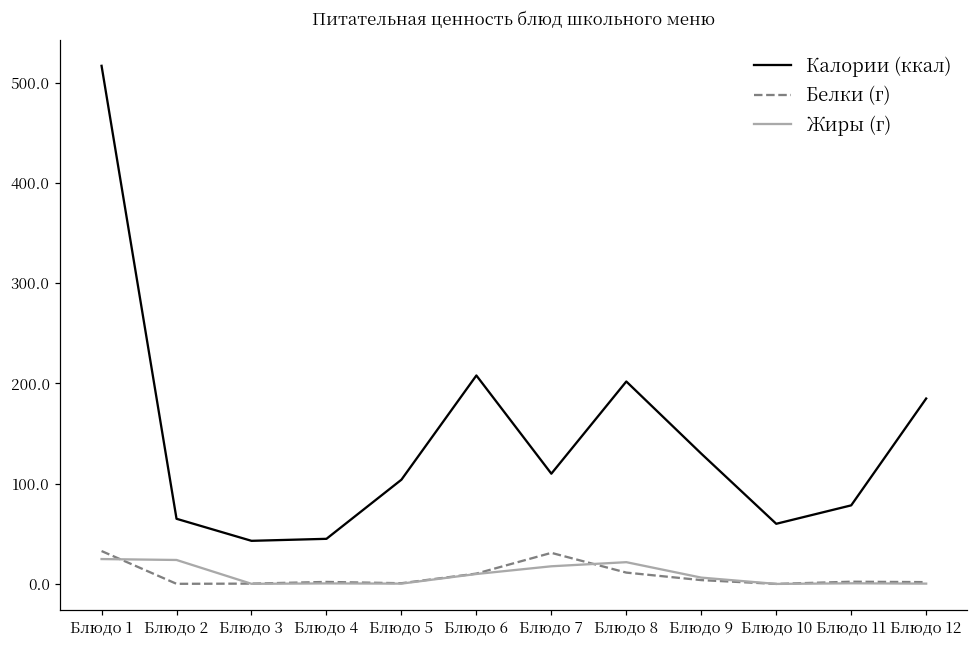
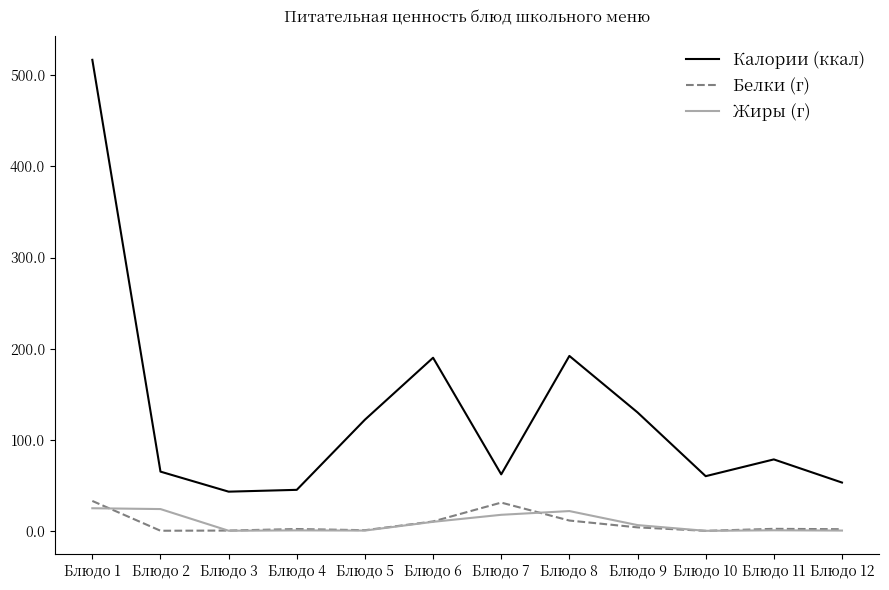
Калории (ккал), Блюдо 5: 100 -> 120
Калории (ккал), Блюдо 6: 210 -> 190
Калории (ккал), Блюдо 7: 110 -> 60
Калории (ккал), Блюдо 8: 200 -> 190
Калории (ккал), Блюдо 12: 190 -> 50
